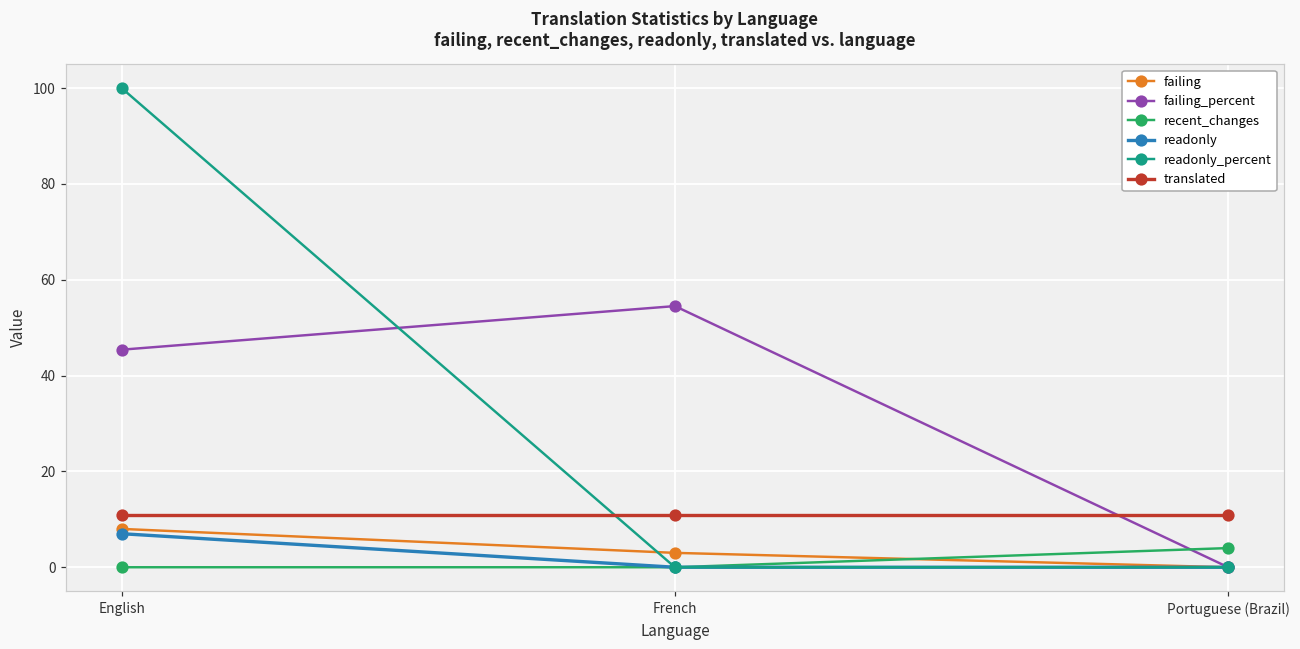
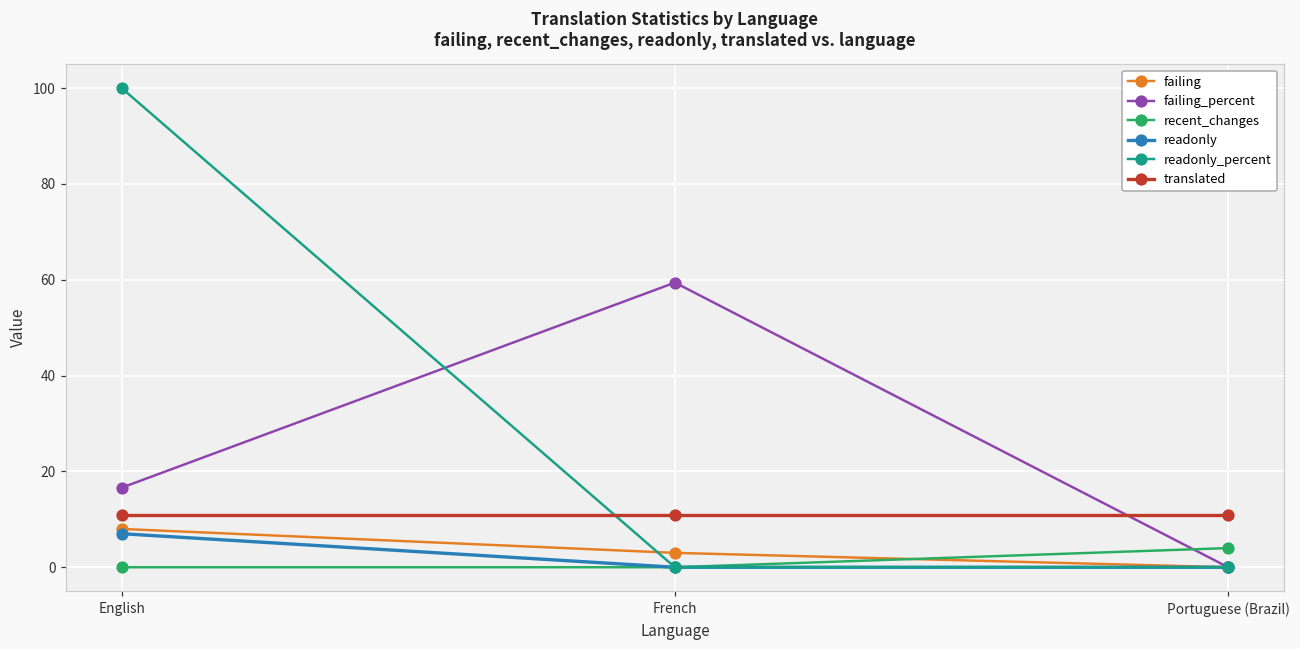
failing_percent, English: 45 -> 17
failing_percent, French: 55 -> 59
